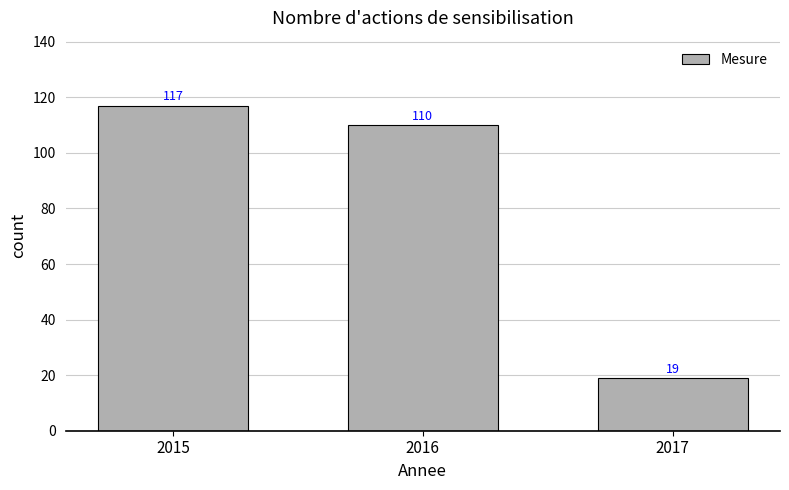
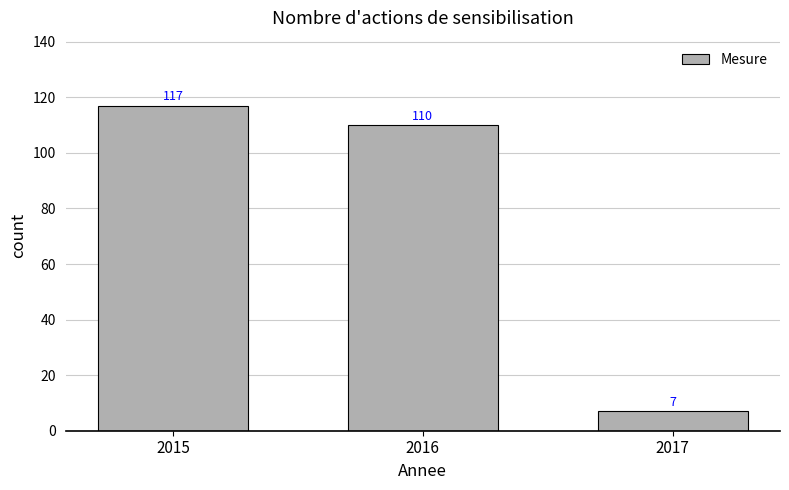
2017: 19 -> 7
